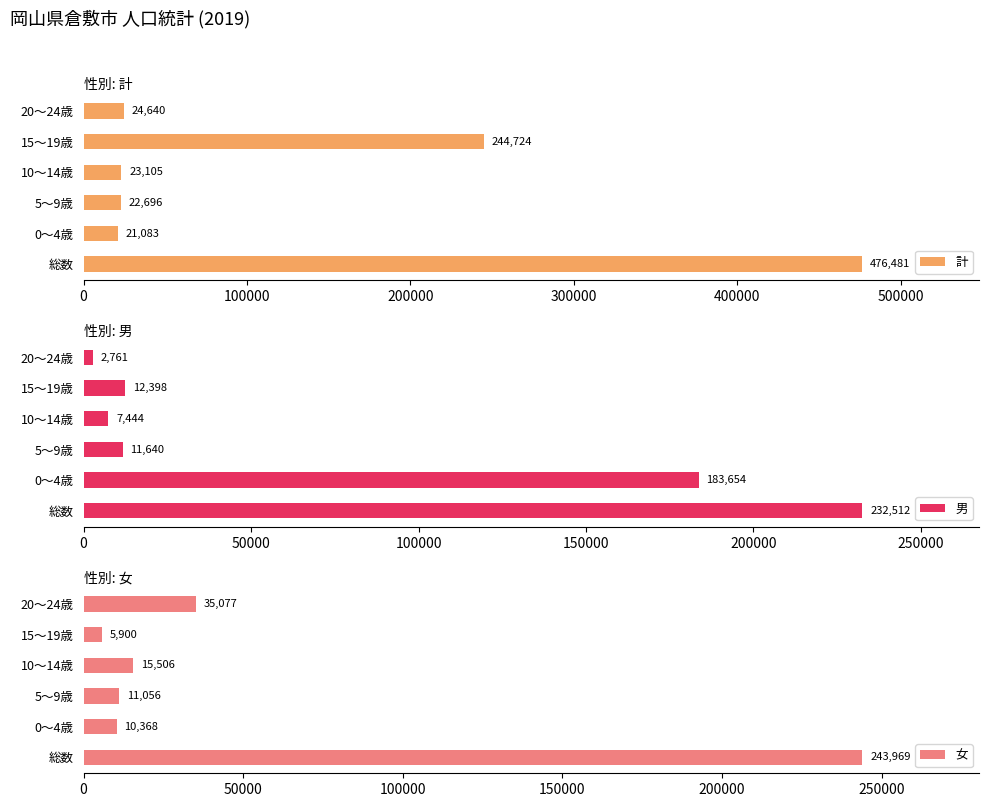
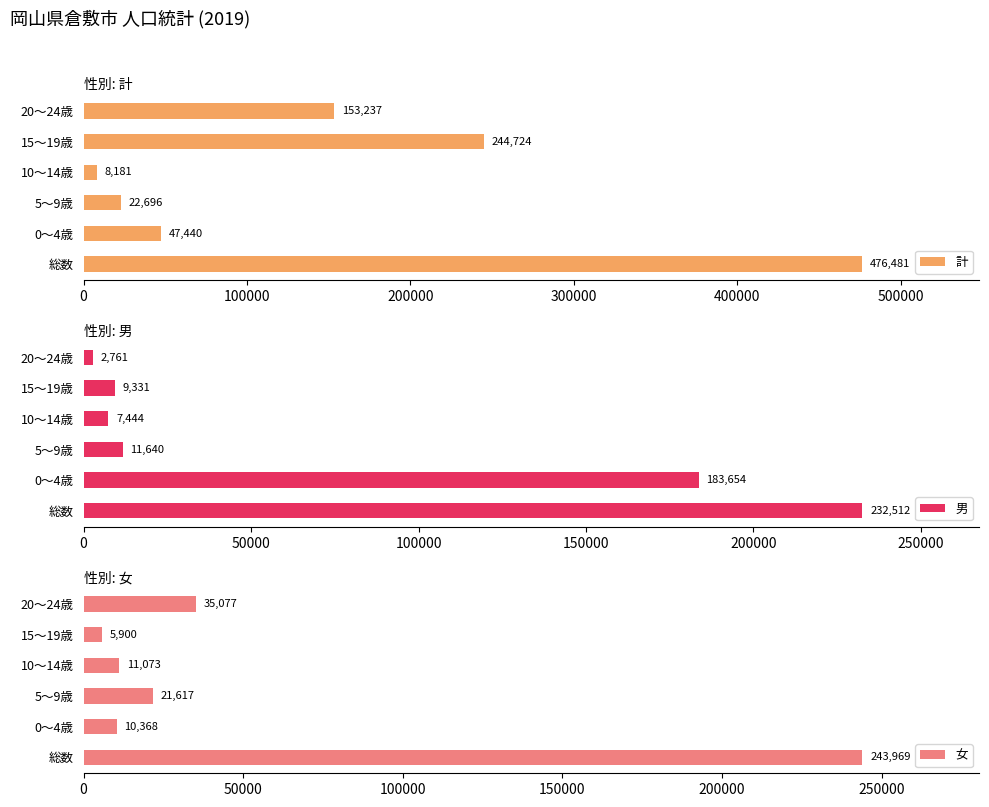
性別: 計, 20～24歳: 24,640 -> 153,237
性別: 計, 10～14歳: 23,105 -> 8,181
性別: 計, 0～4歳: 21,083 -> 47,440
性別: 男, 15～19歳: 12,398 -> 9,331
性別: 女, 10～14歳: 15,506 -> 11,073
性別: 女, 5～9歳: 11,056 -> 21,617
